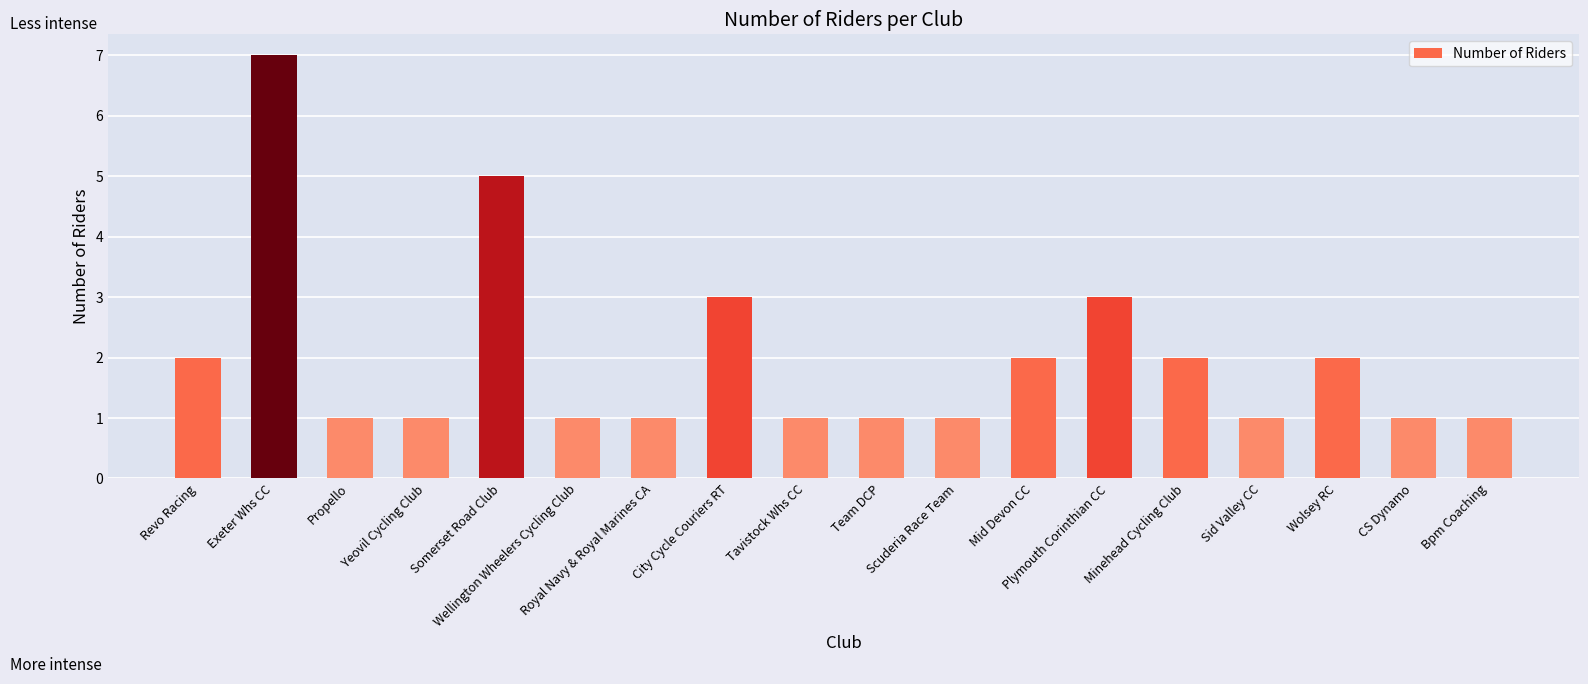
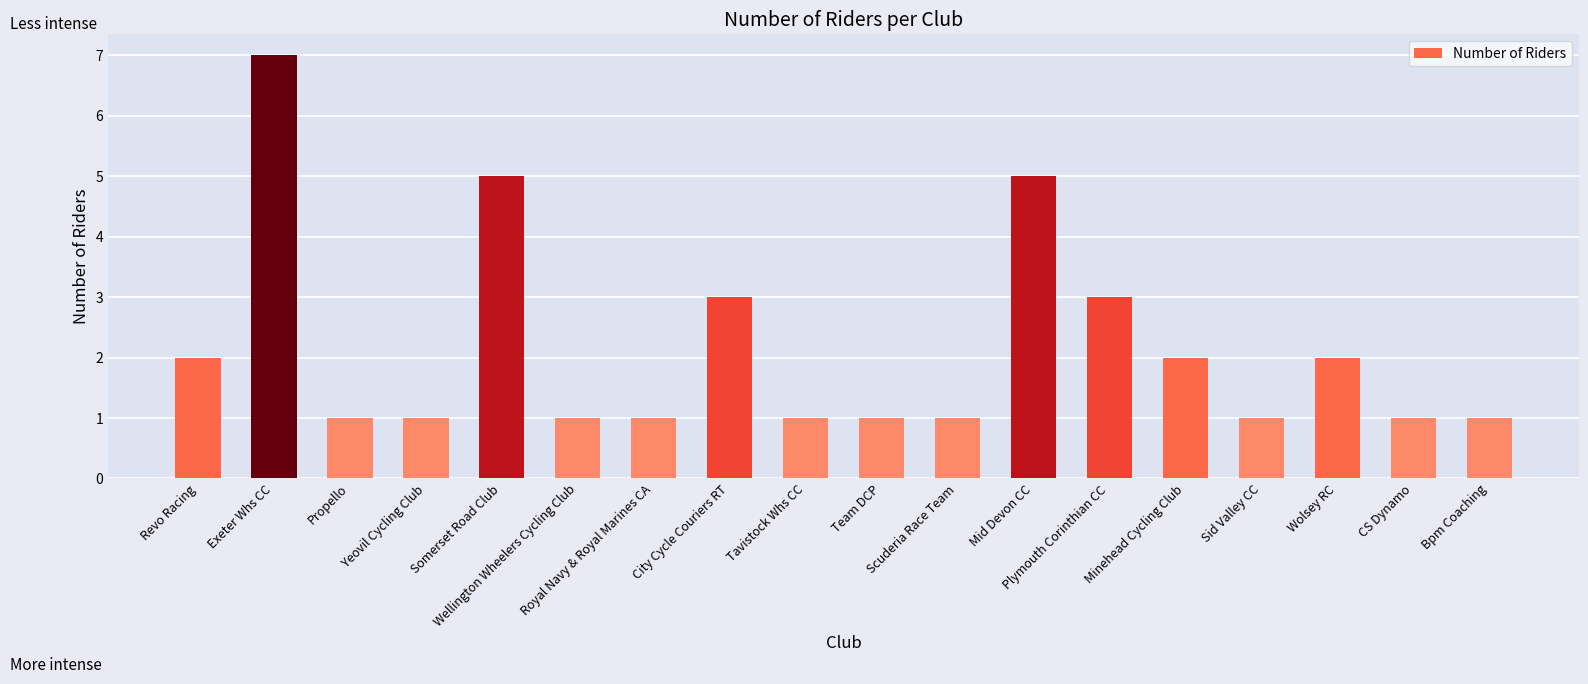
Mid Devon CC: 2 -> 5
